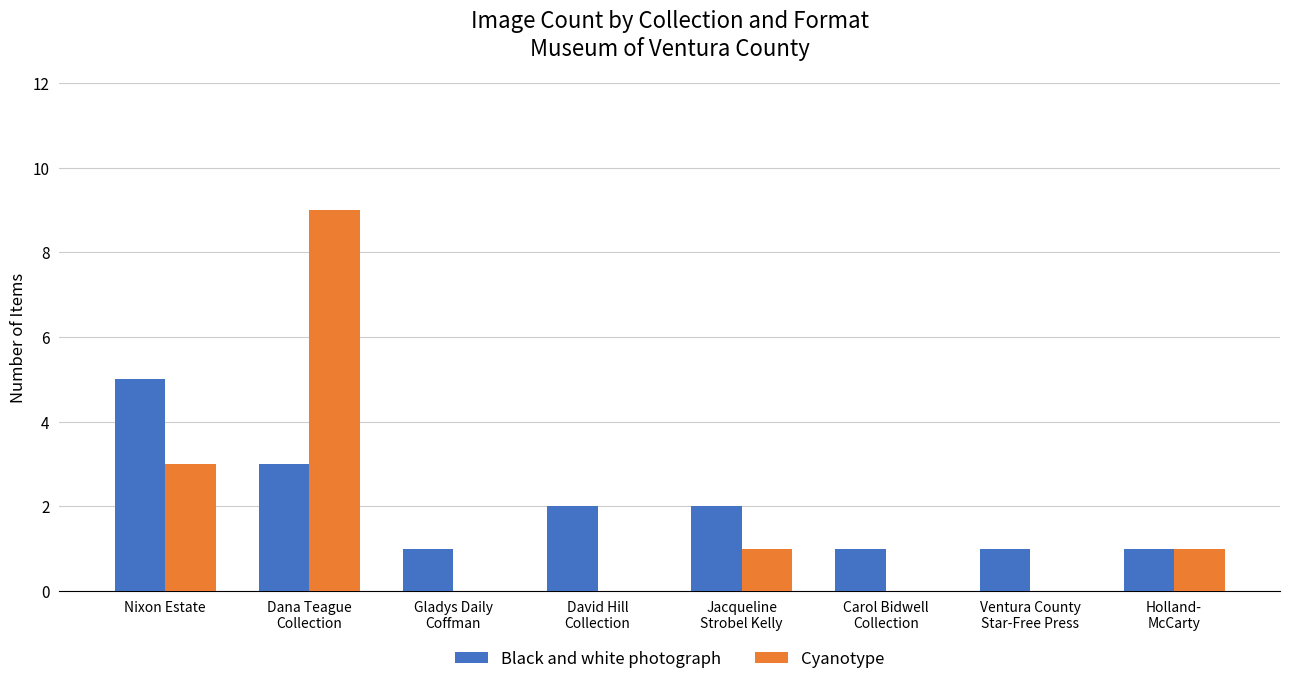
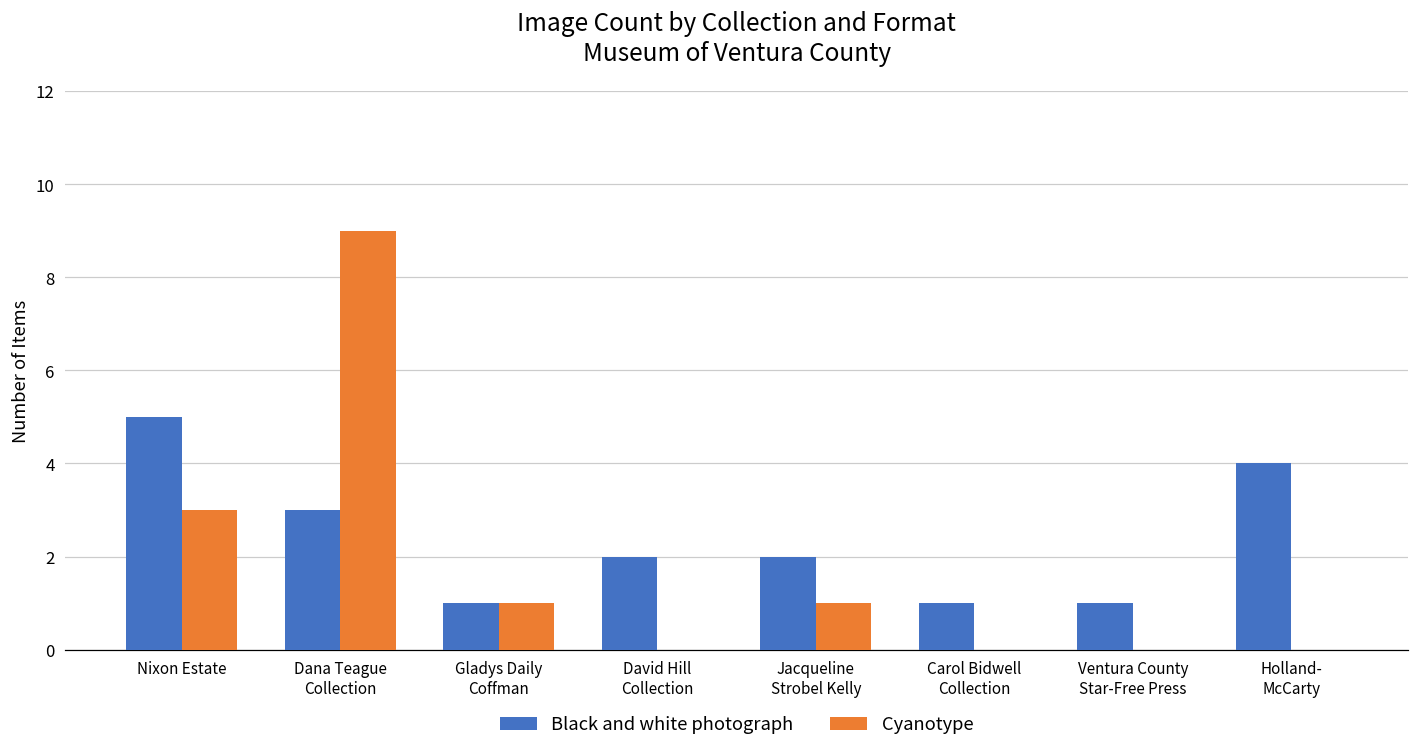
Cyanotype, Gladys Daily Coffman: 0 -> 1
Black and white photograph, Holland- McCarty: 1 -> 4
Cyanotype, Holland- McCarty: 1 -> 0
